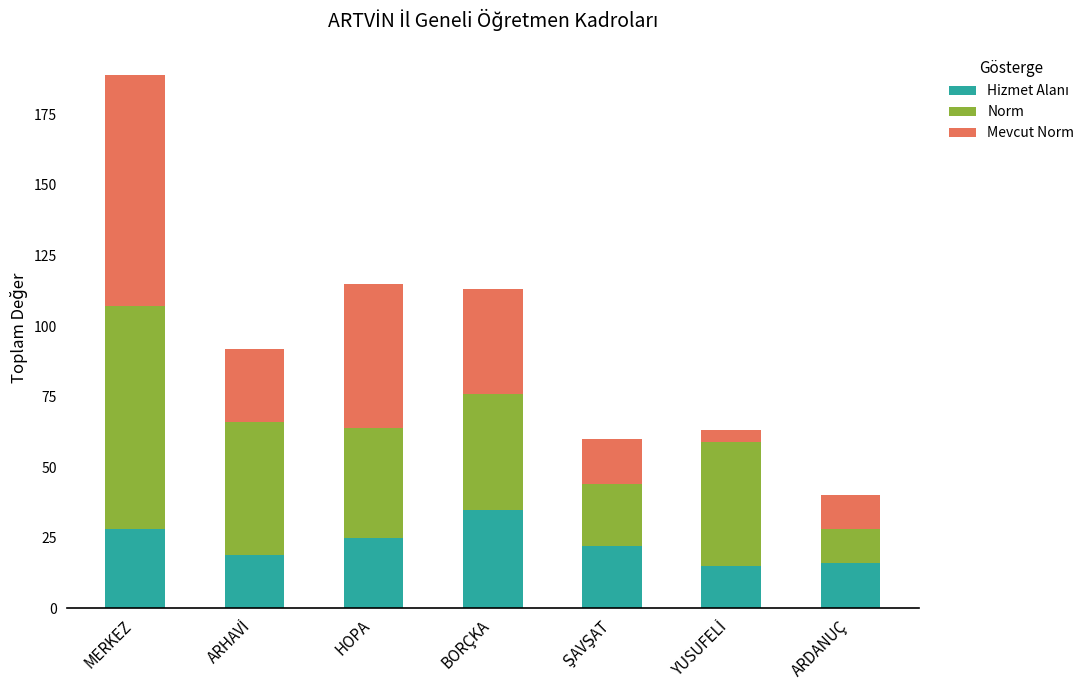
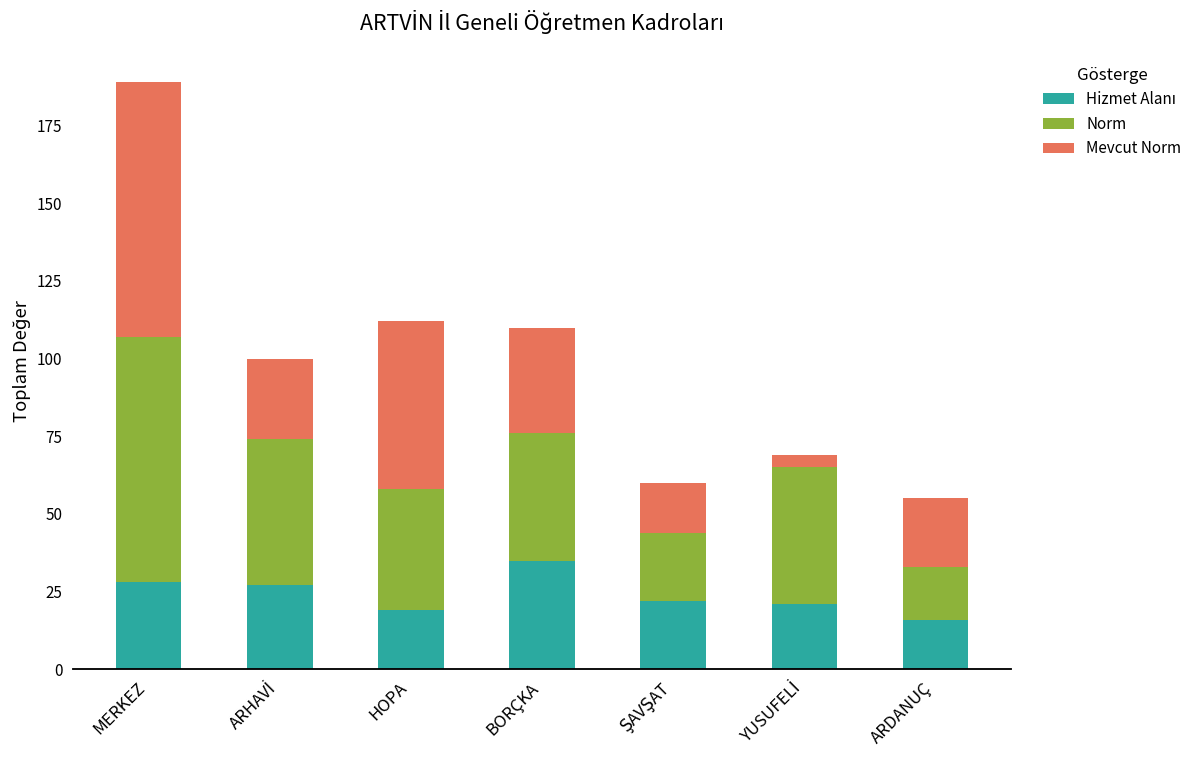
Hizmet Alanı, ARHAVİ: 19 -> 27
Hizmet Alanı, HOPA: 25 -> 19
Mevcut Norm, HOPA: 51 -> 54
Mevcut Norm, BORÇKA: 37 -> 34
Hizmet Alanı, YUSUFELİ: 15 -> 21
Norm, ARDANUÇ: 12 -> 17
Mevcut Norm, ARDANUÇ: 12 -> 22
